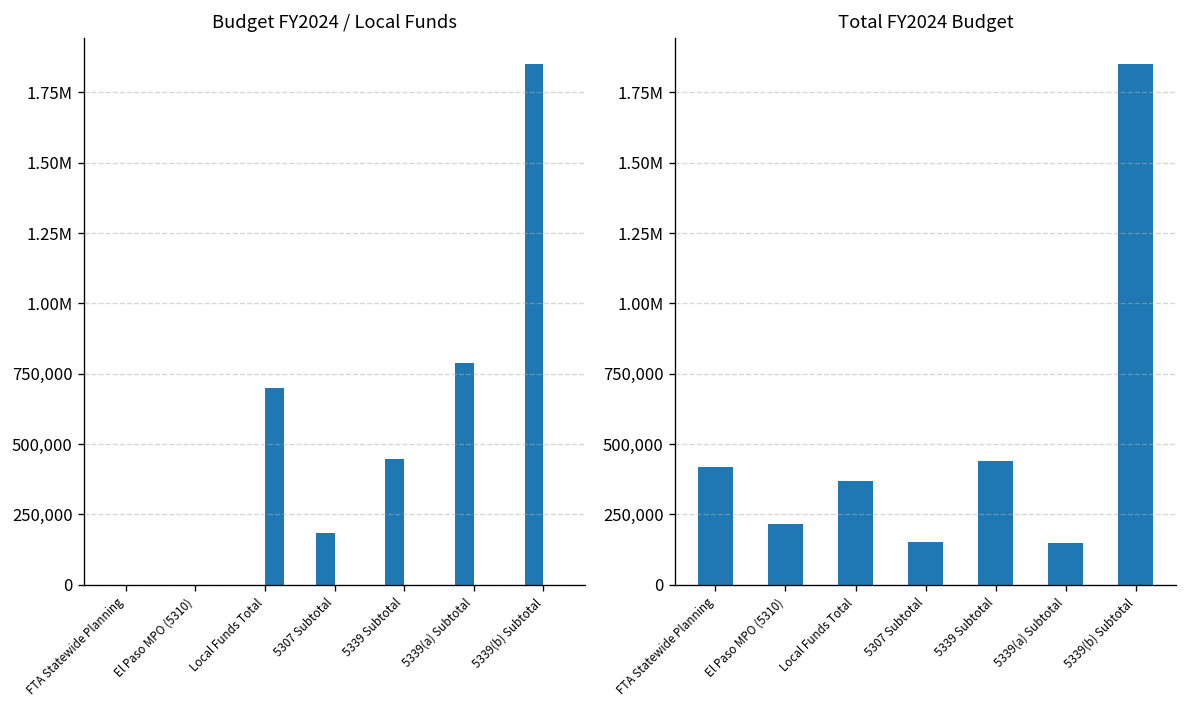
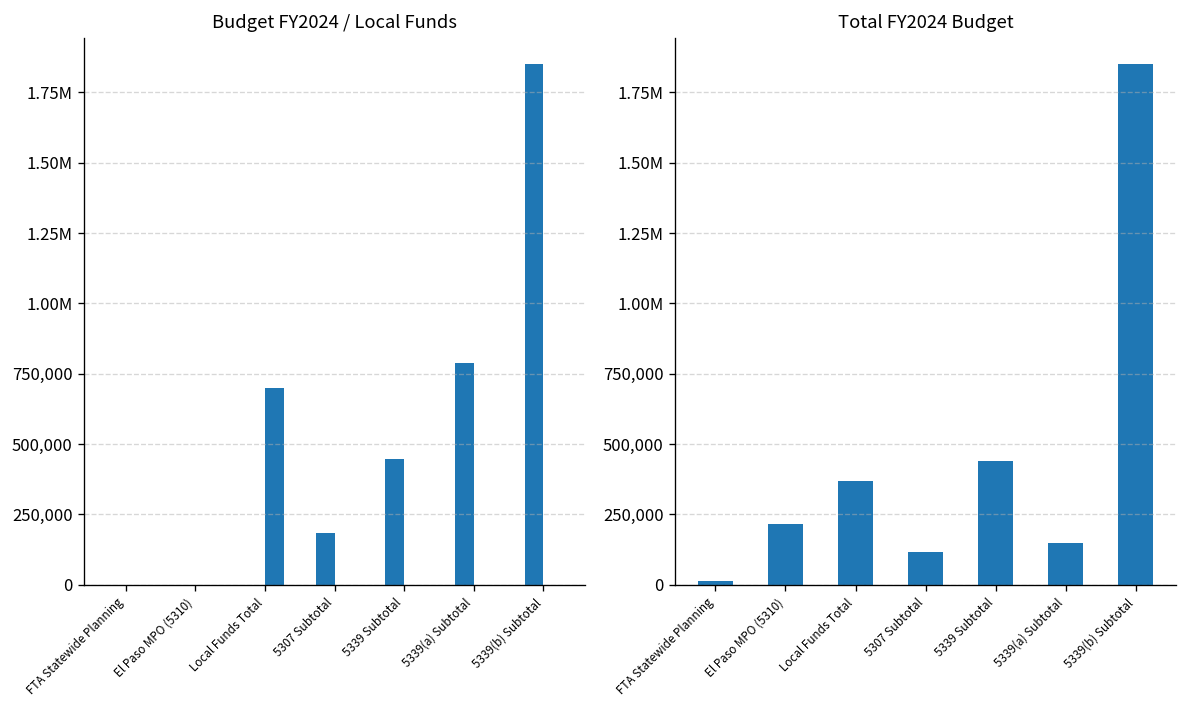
Total FY2024 Budget, FTA Statewide Planning: 420,000 -> 10,000
Total FY2024 Budget, 5307 Subtotal: 150,000 -> 110,000
